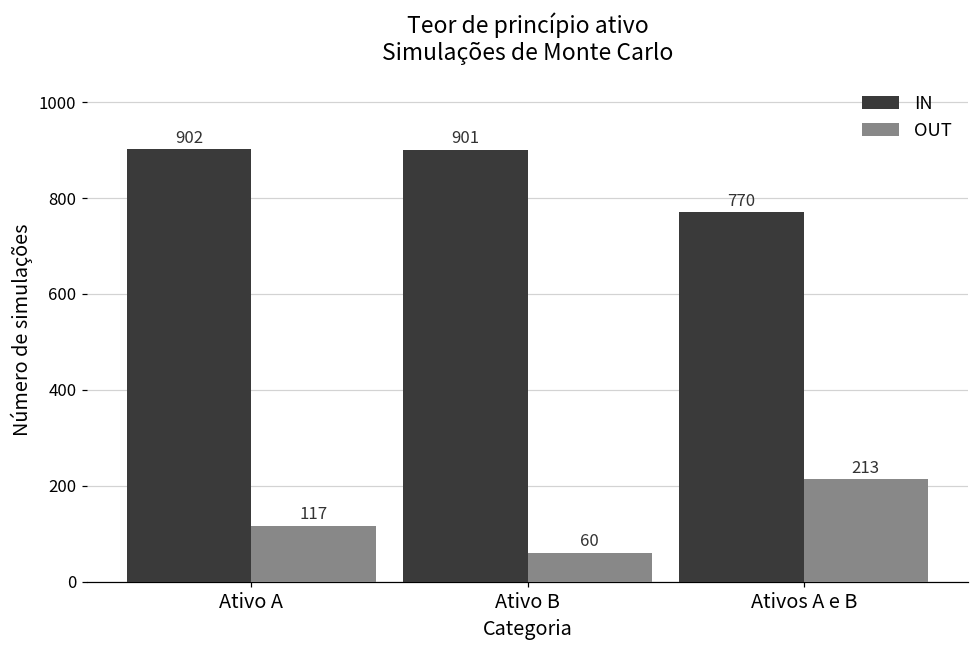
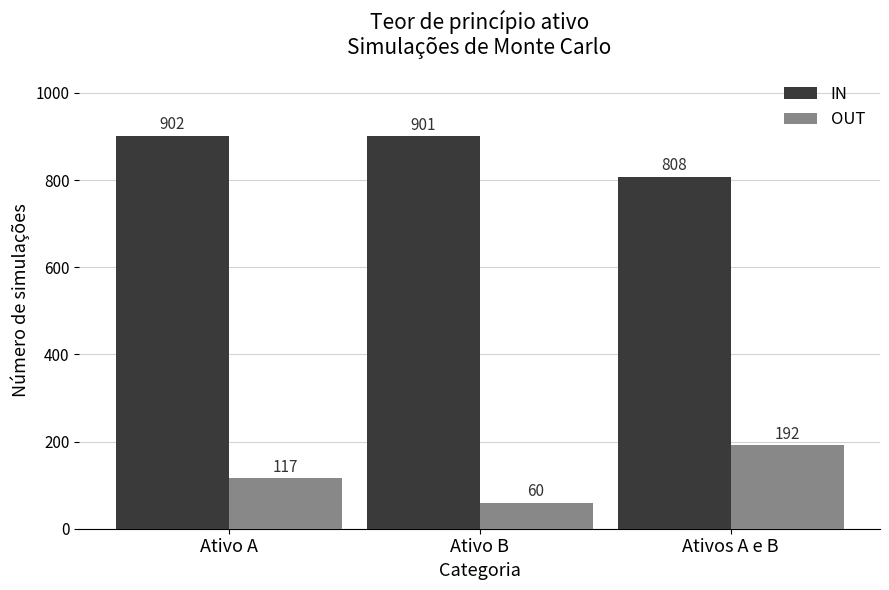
IN, Ativos A e B: 770 -> 808
OUT, Ativos A e B: 213 -> 192
